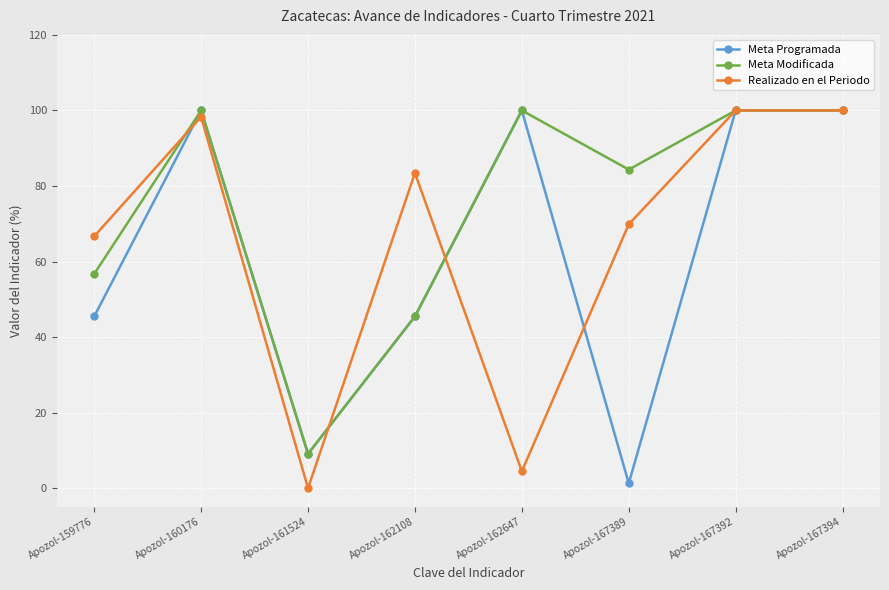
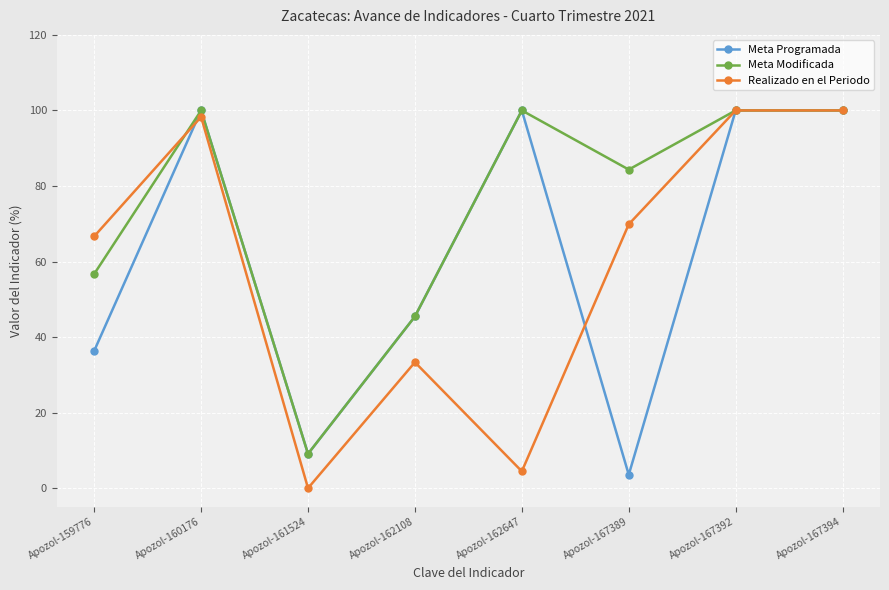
Meta Programada, Apozol-159776: 45 -> 36
Realizado en el Periodo, Apozol-162108: 83 -> 33
Meta Programada, Apozol-167389: 1 -> 4
